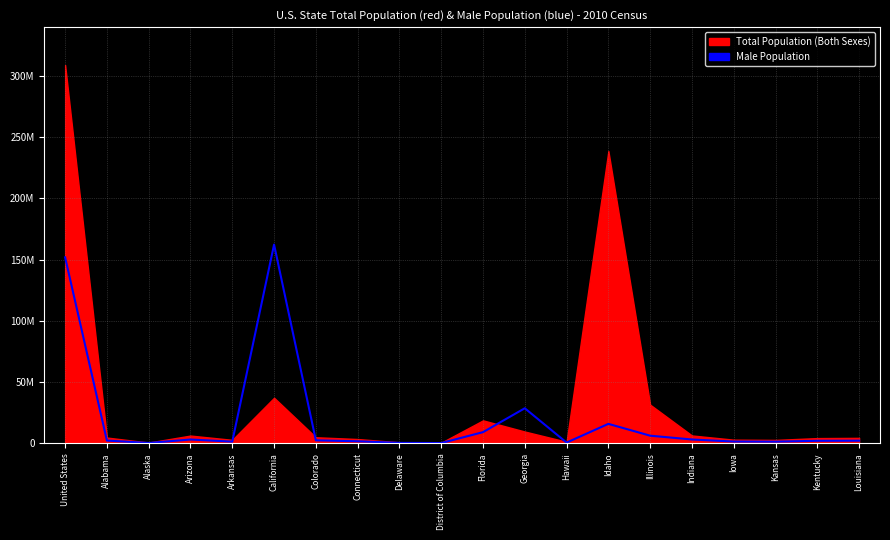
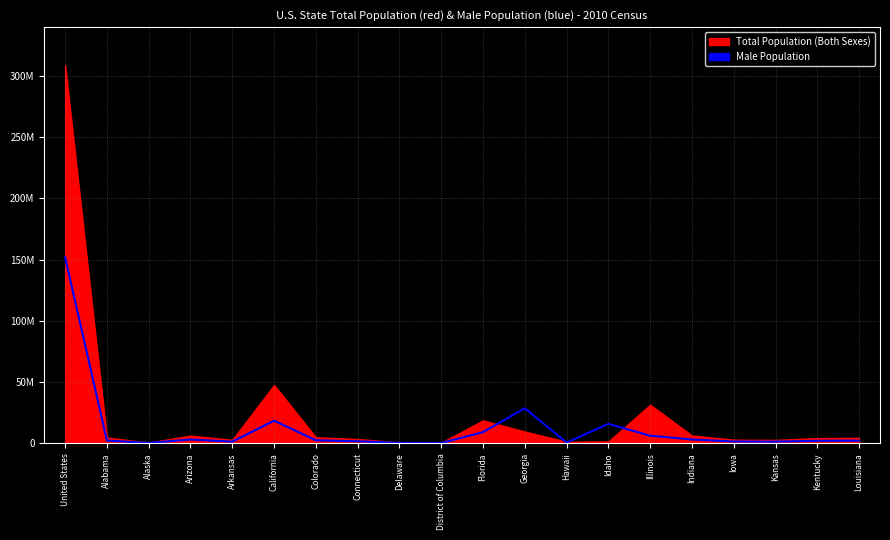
Male Population, California: 162000000 -> 19000000
Total Population (Both Sexes), California: 37000000 -> 48000000
Total Population (Both Sexes), Idaho: 239000000 -> 2000000
